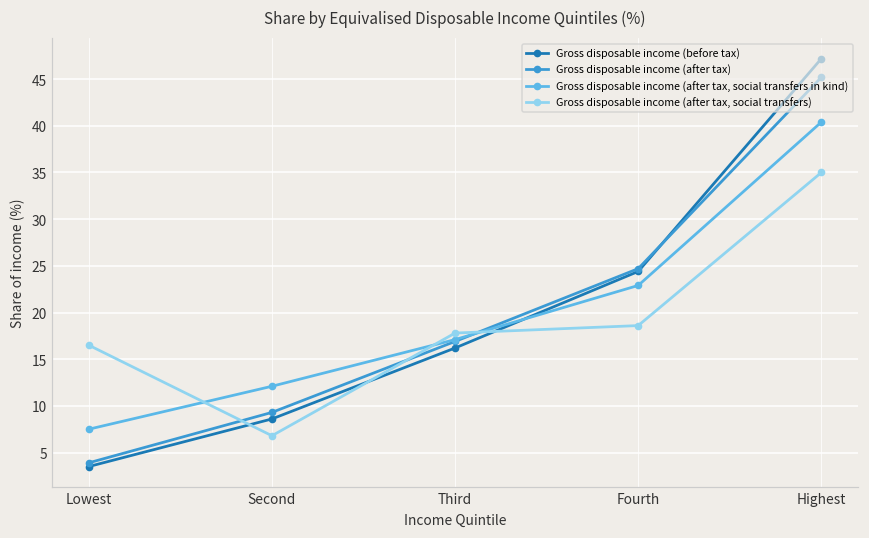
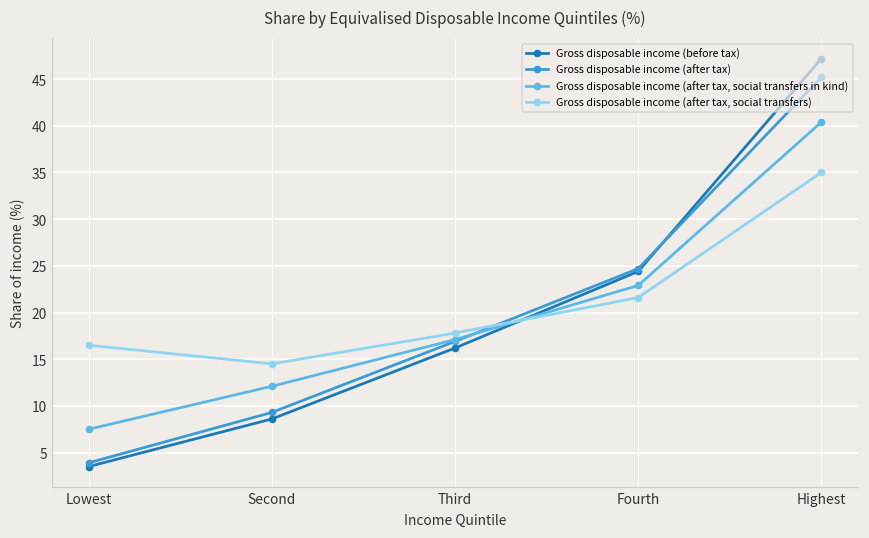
Gross disposable income (after tax, social transfers), Second: 7 -> 15
Gross disposable income (after tax, social transfers), Fourth: 19 -> 22
